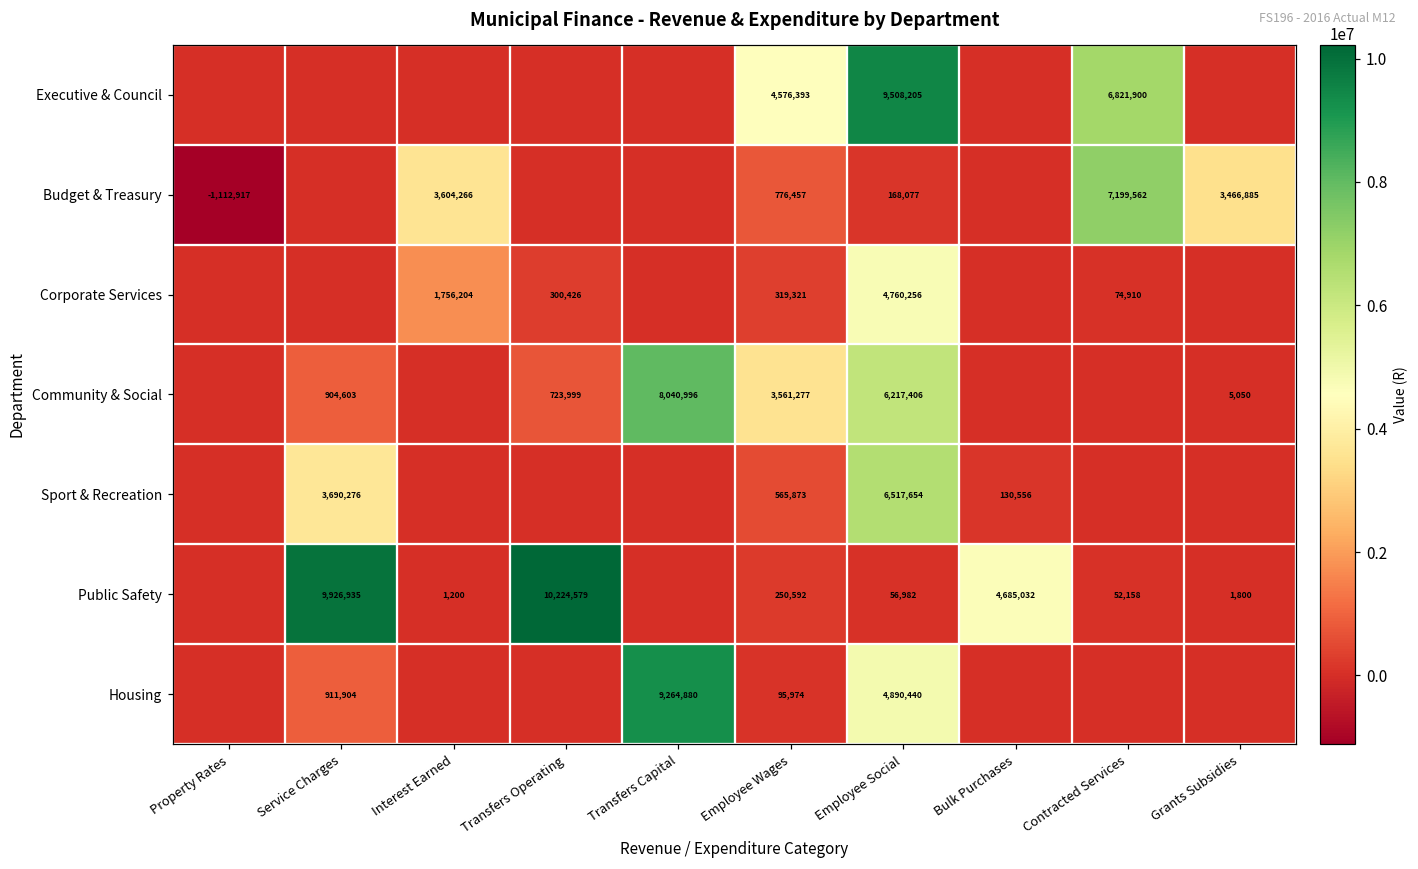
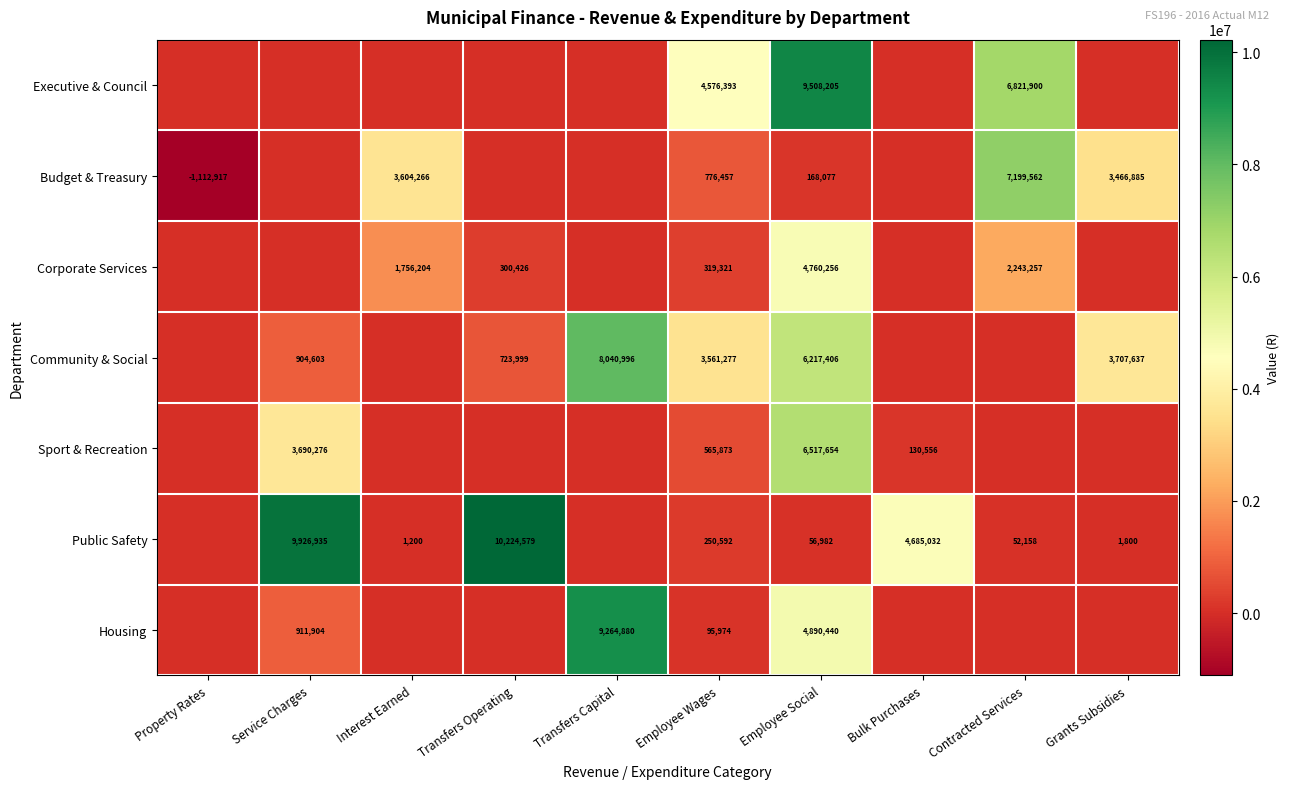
Corporate Services, Contracted Services: 74,910 -> 2,243,257
Community & Social, Grants Subsidies: 5,050 -> 3,707,637
